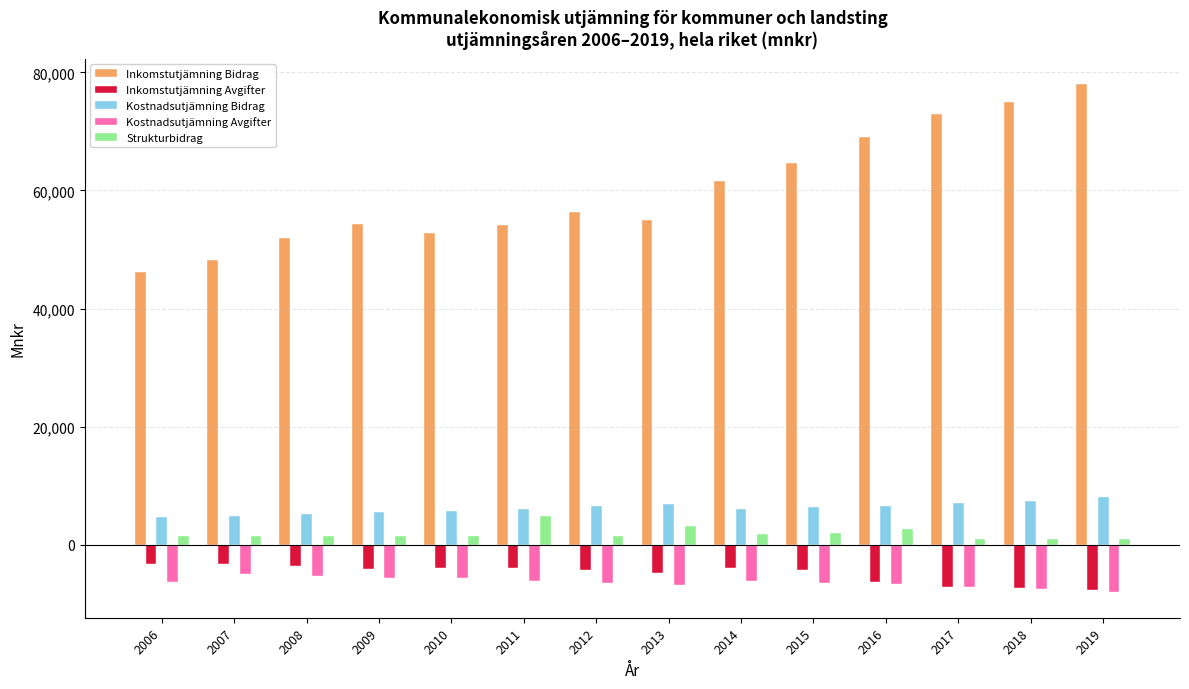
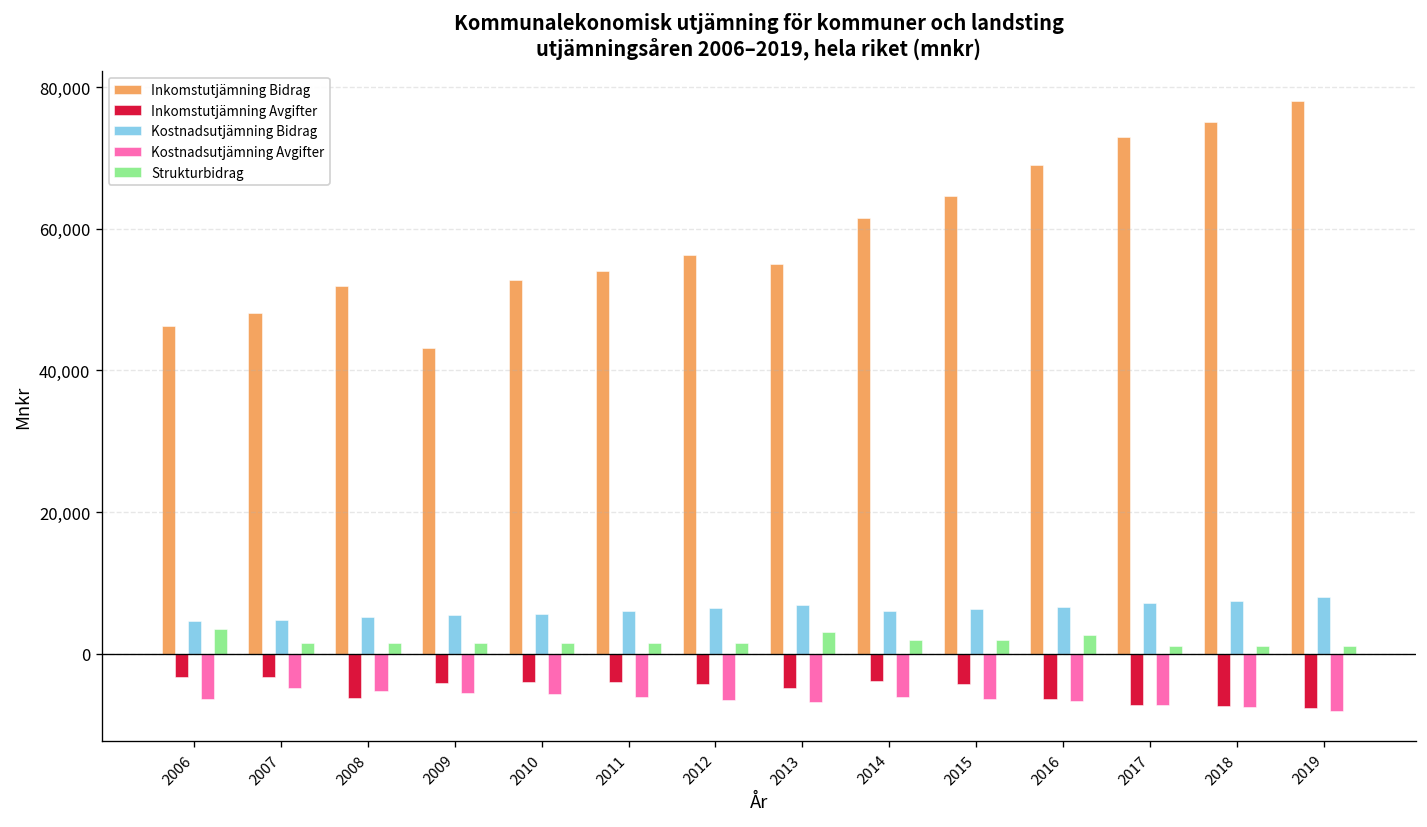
Strukturbidrag, 2006: 2,000 -> 4,000
Inkomstutjämning Avgifter, 2008: -4,000 -> -6,000
Inkomstutjämning Bidrag, 2009: 54,000 -> 43,000
Strukturbidrag, 2011: 5,000 -> 2,000
